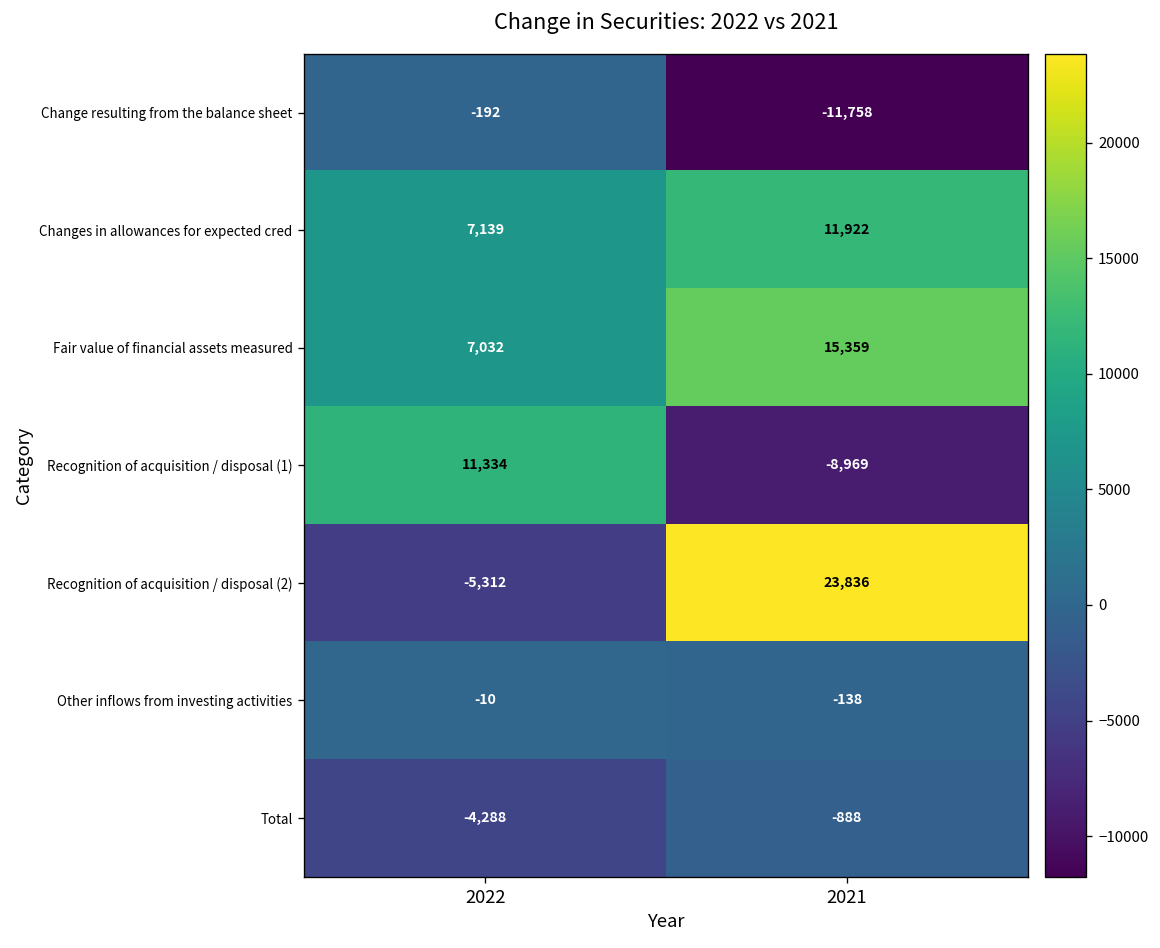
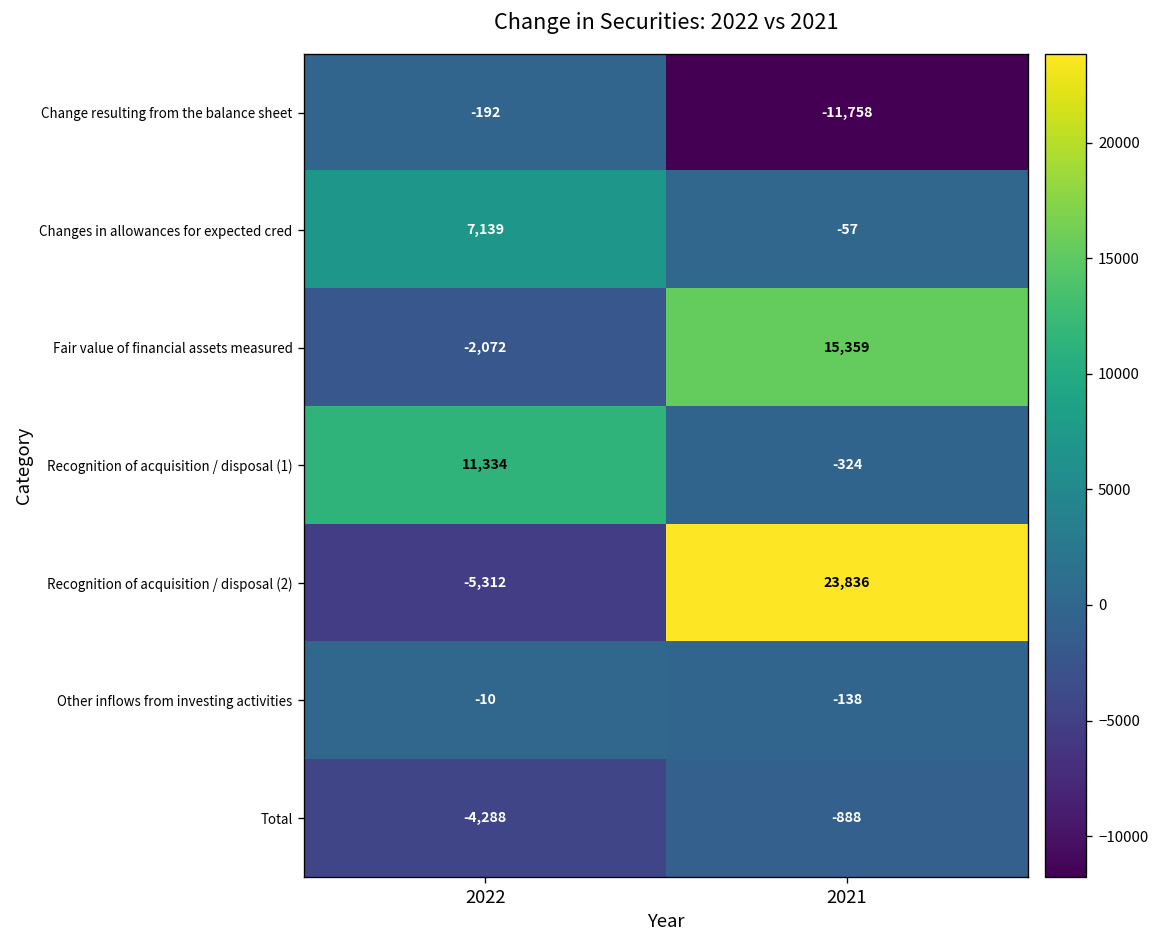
Changes in allowances for expected cred, 2021: 11,922 -> -57
Fair value of financial assets measured, 2022: 7,032 -> -2,072
Recognition of acquisition / disposal (1), 2021: -8,969 -> -324
